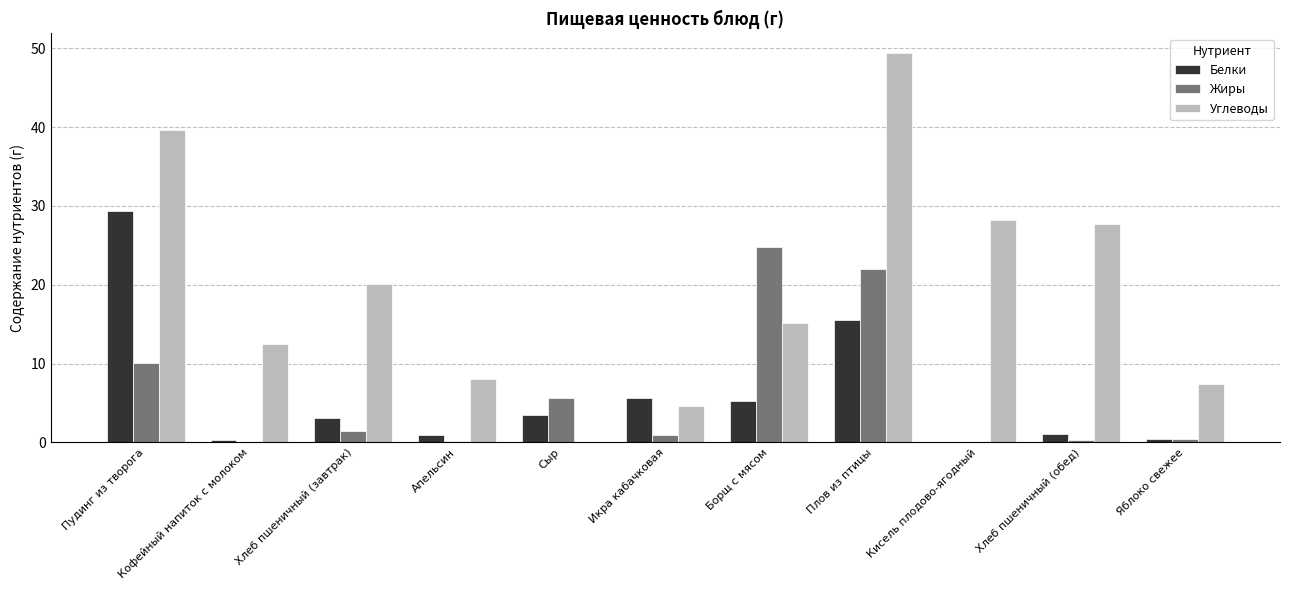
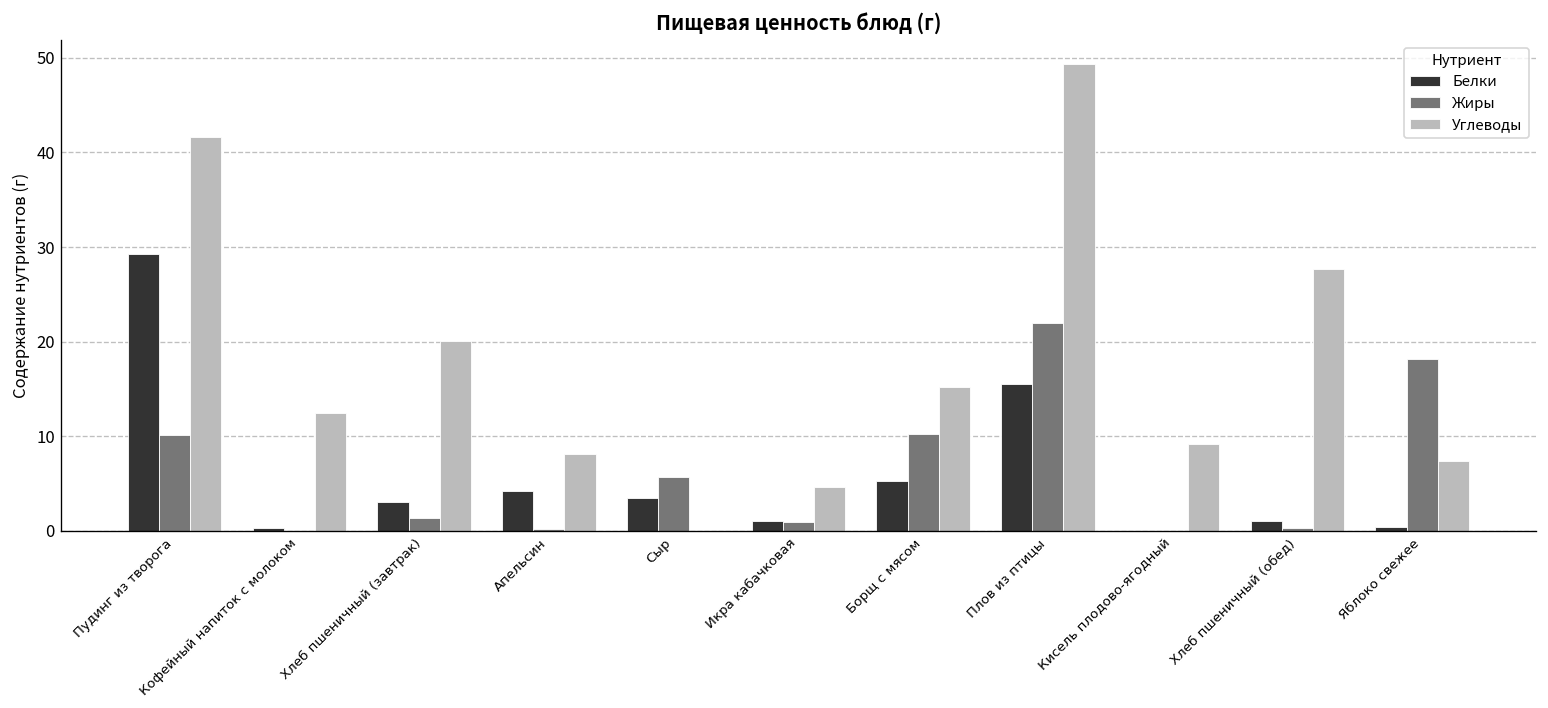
Углеводы, Пудинг из творога: 40 -> 42
Белки, Апельсин: 1 -> 4
Белки, Икра кабачковая: 6 -> 1
Жиры, Борщ с мясом: 25 -> 10
Углеводы, Кисель плодово-ягодный: 28 -> 9
Жиры, Яблоко свежее: 0 -> 18
